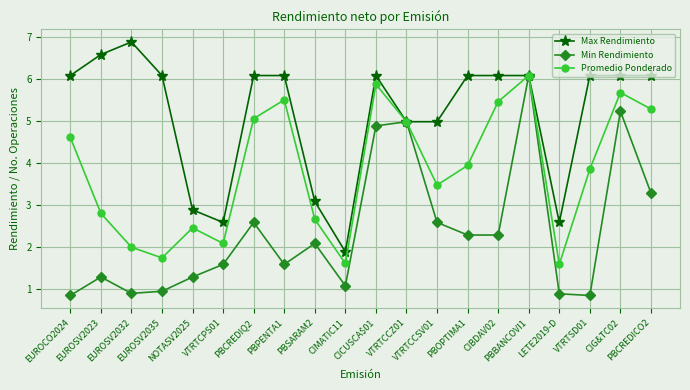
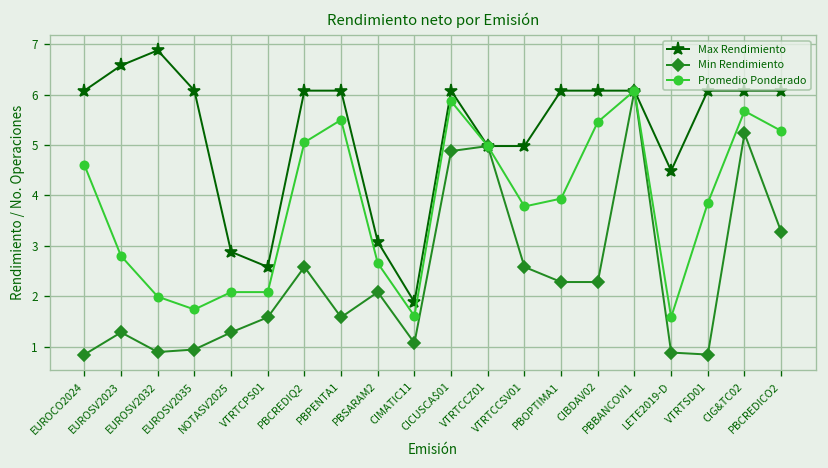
Promedio Ponderado, NOTASV2025: 2.5 -> 2.1
Promedio Ponderado, VTRTCCSV01: 3.5 -> 3.8
Max Rendimiento, LETE2019-D: 2.6 -> 4.5
